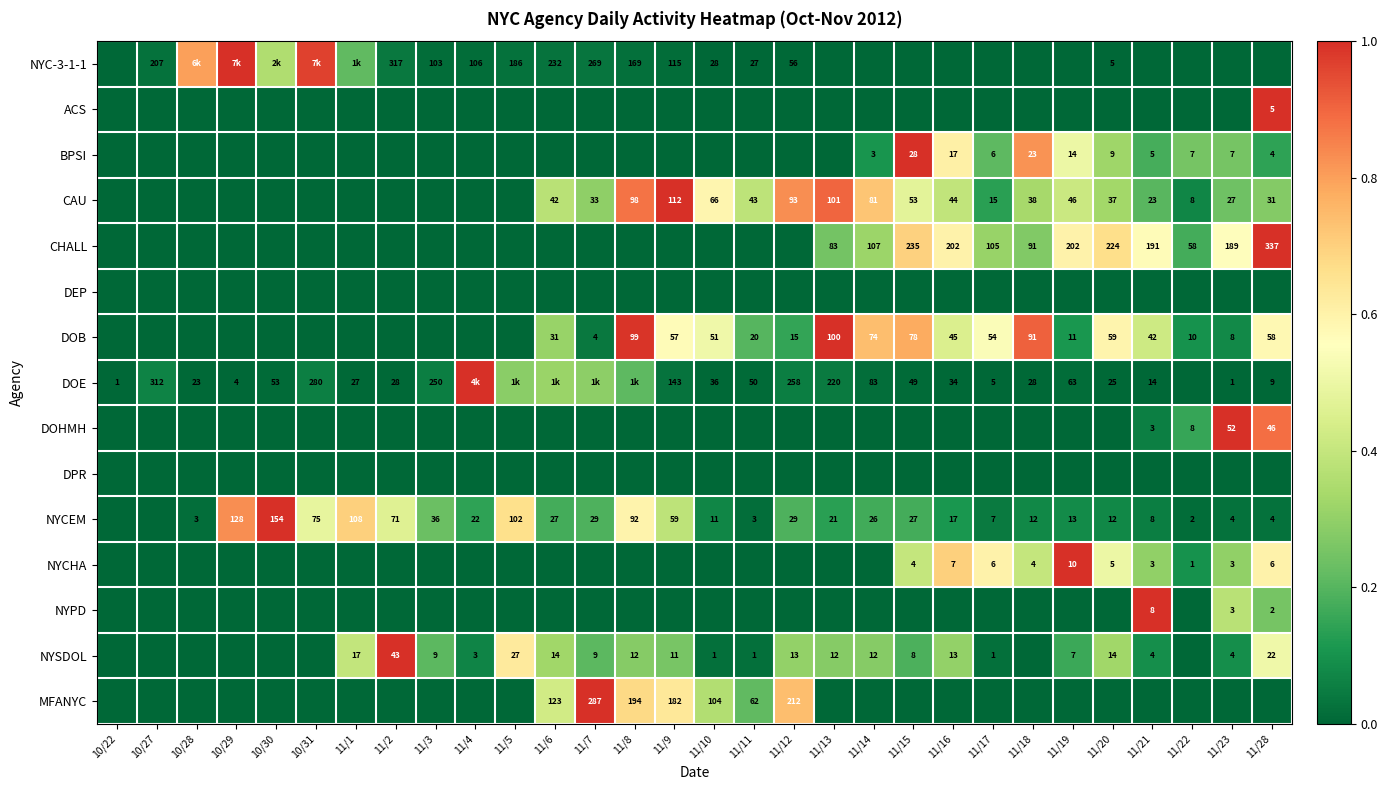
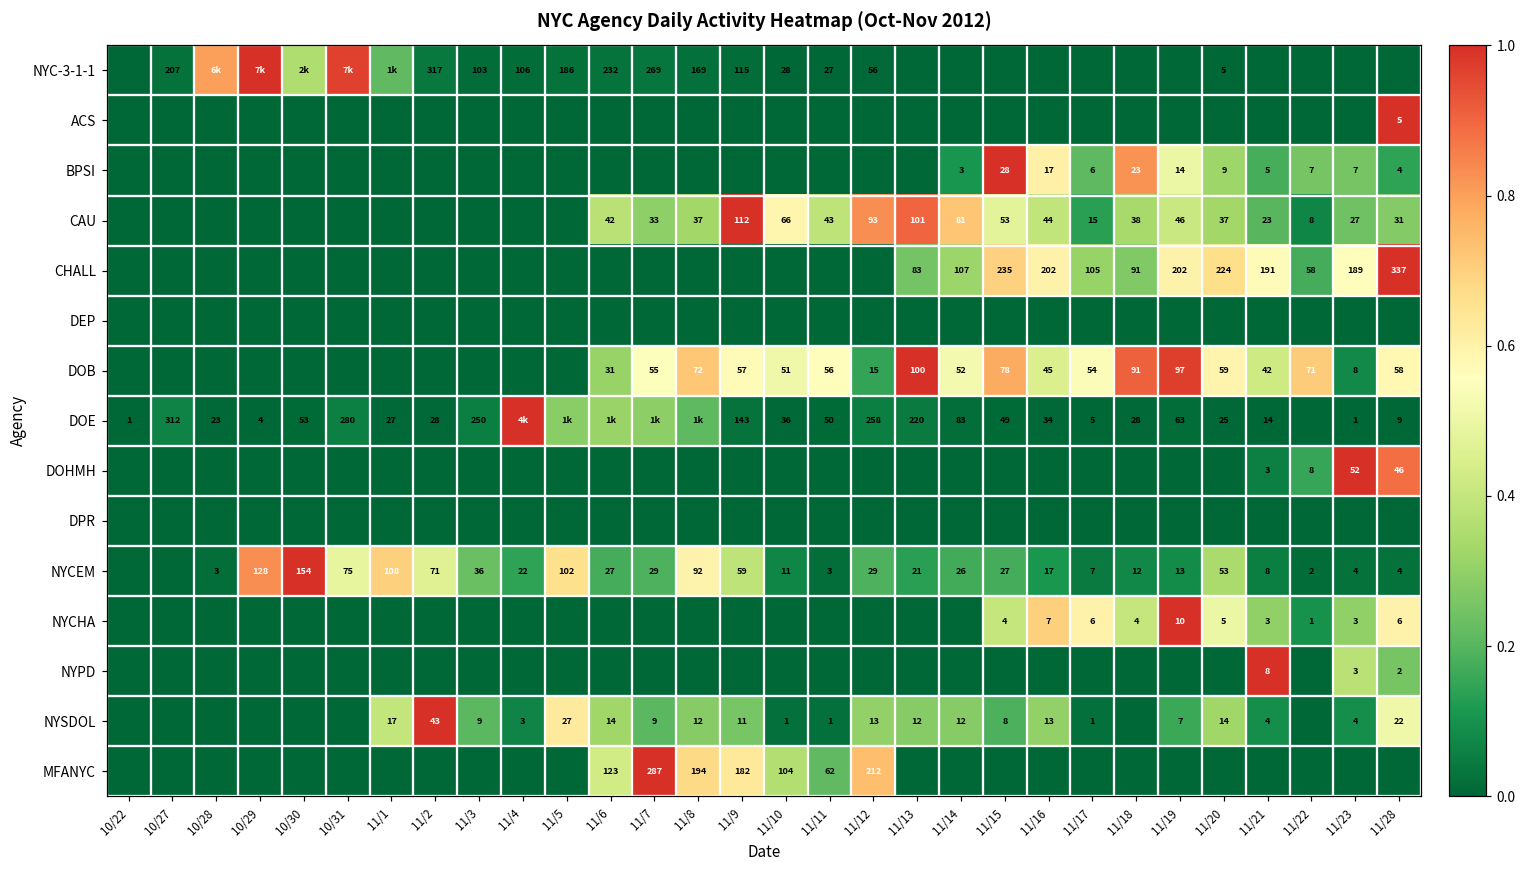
CAU, 11/8: 98 -> 37
DOB, 11/7: 4 -> 55
DOB, 11/8: 99 -> 72
DOB, 11/11: 20 -> 56
DOB, 11/14: 74 -> 52
DOB, 11/19: 11 -> 97
DOB, 11/22: 10 -> 71
NYCEM, 11/20: 12 -> 53
